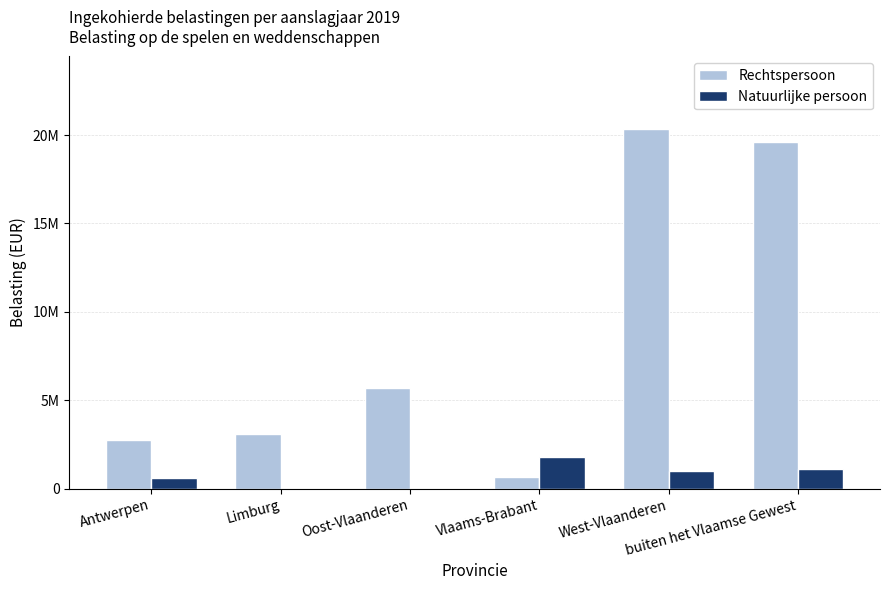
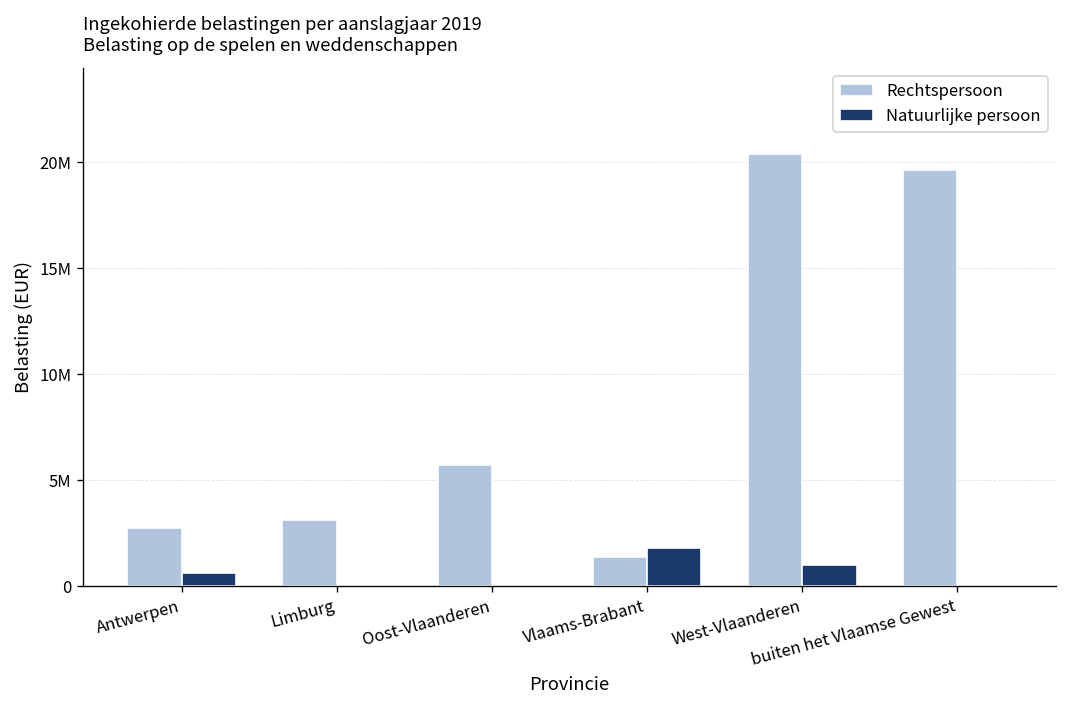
Rechtspersoon, Vlaams-Brabant: 700000 -> 1400000
Natuurlijke persoon, buiten het Vlaamse Gewest: 1100000 -> 0
